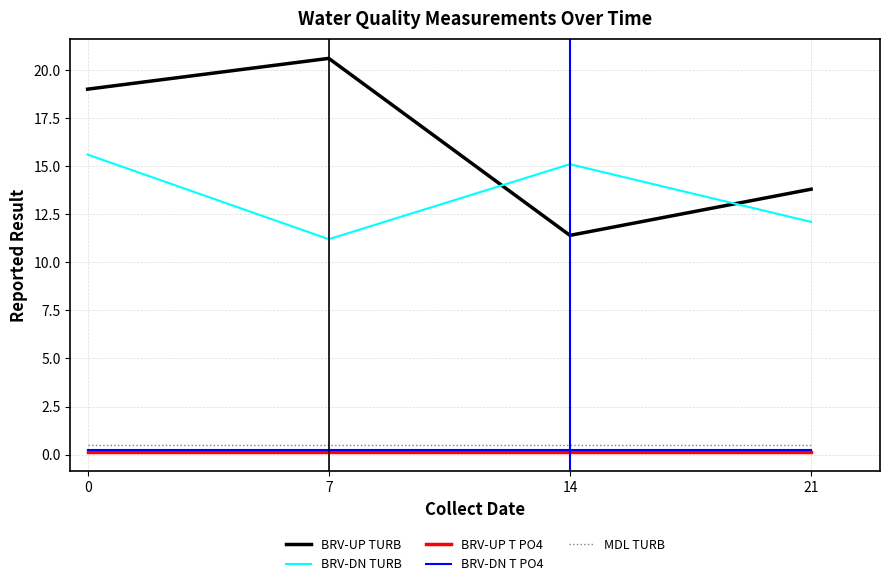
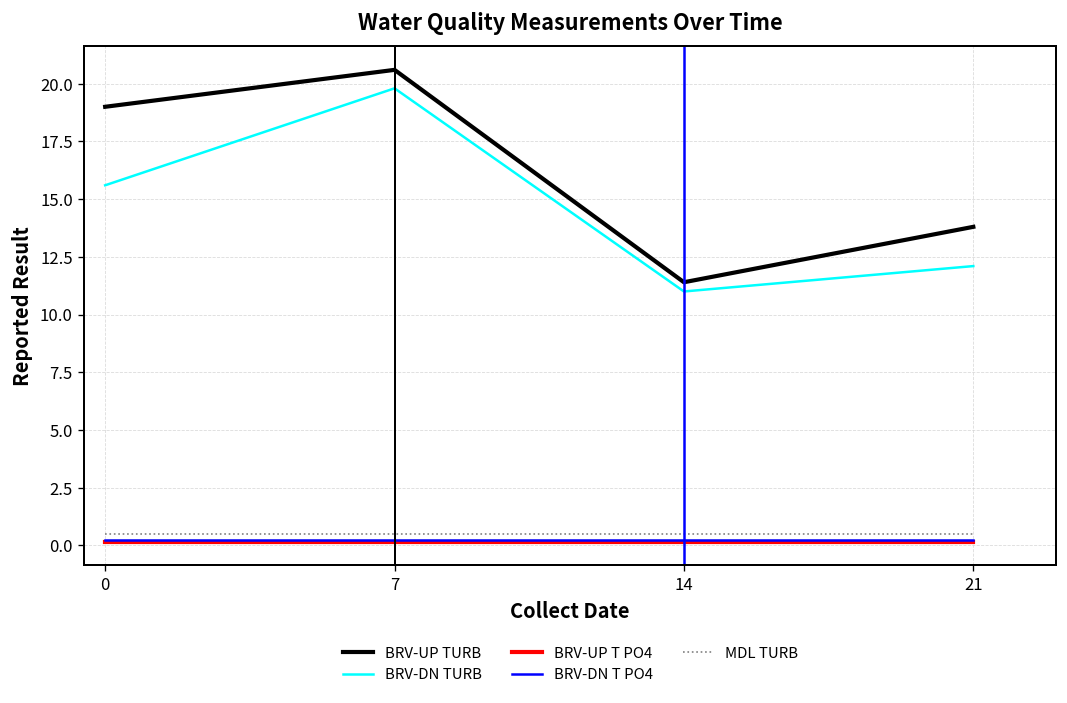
BRV-DN TURB, 7: 11.2 -> 19.8
BRV-DN TURB, 14: 15.1 -> 11.0
